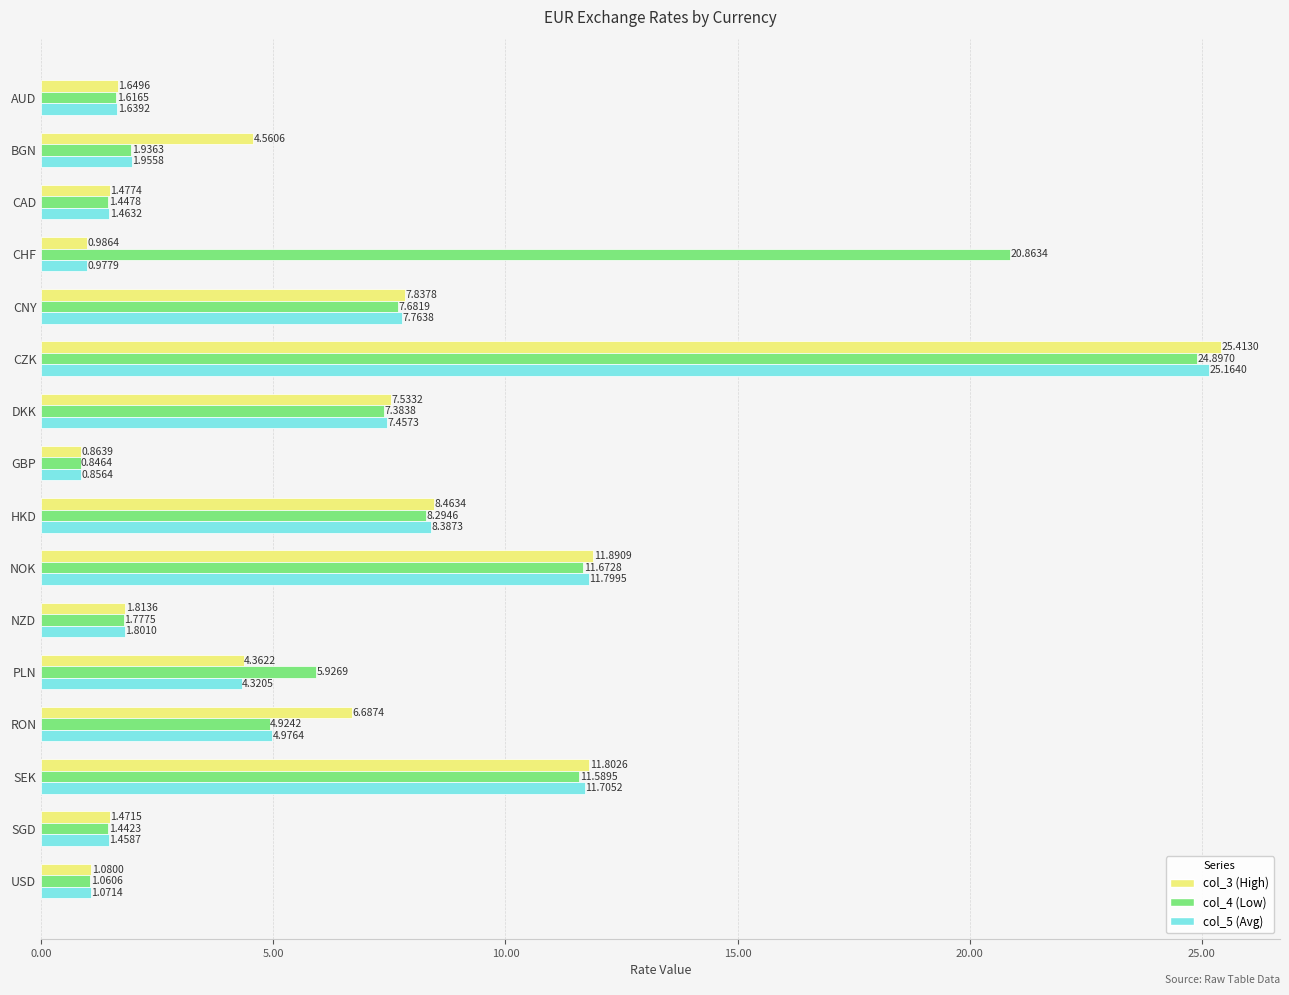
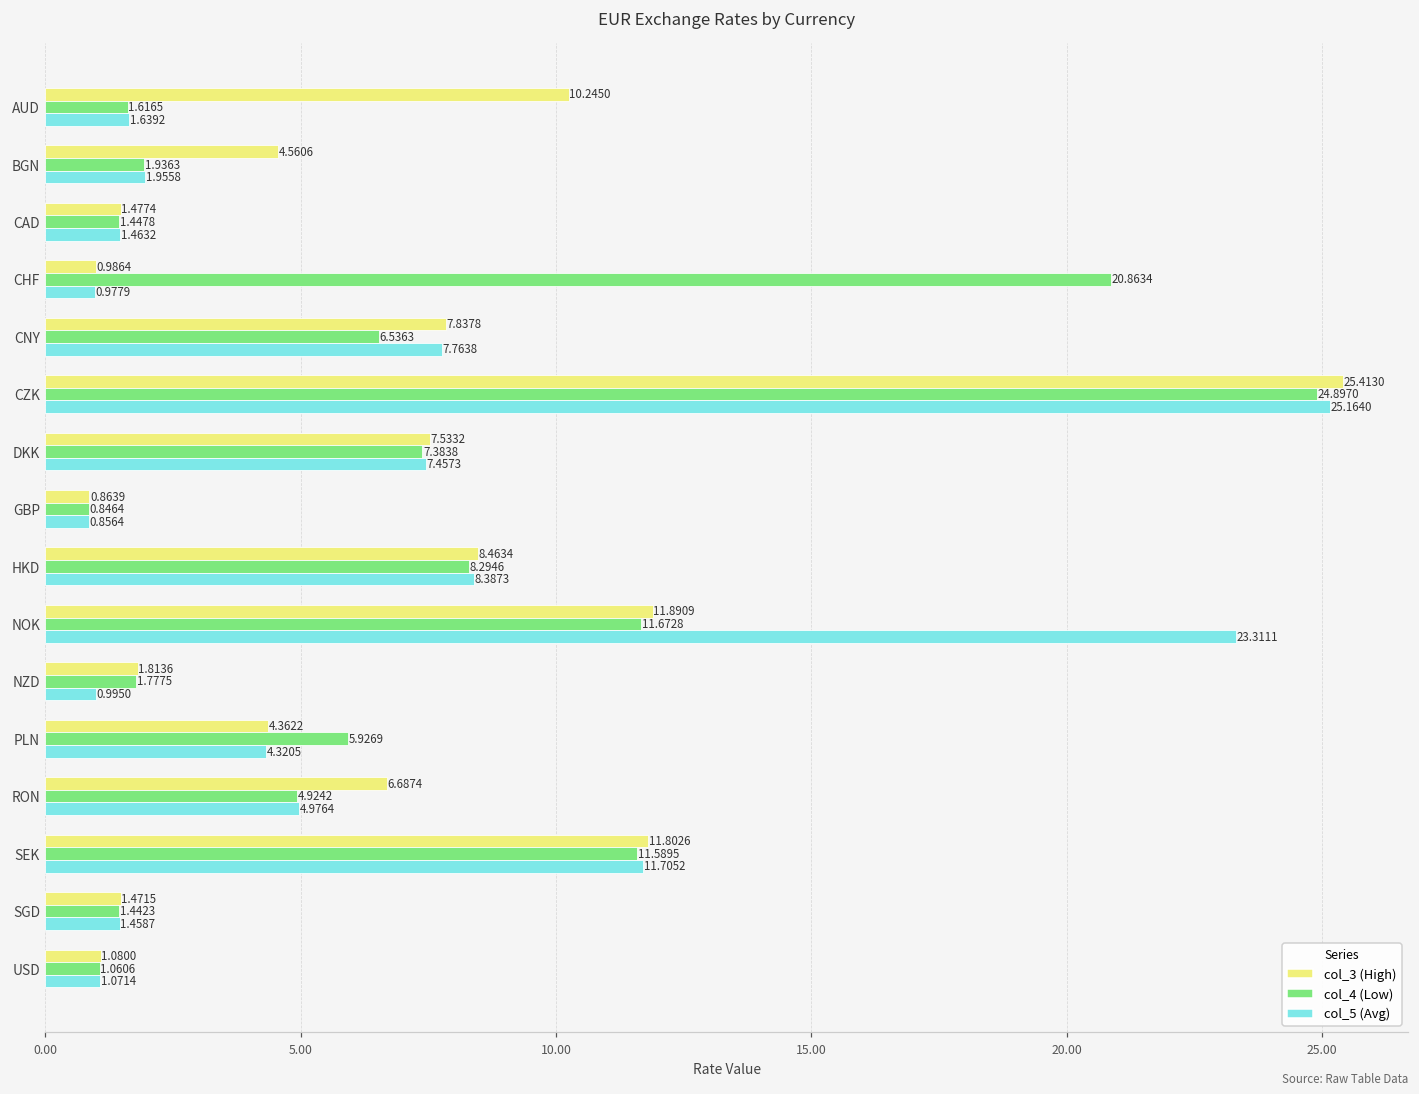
col_3 (High), AUD: 1.6496 -> 10.2450
col_4 (Low), CNY: 7.6819 -> 6.5363
col_5 (Avg), NOK: 11.7995 -> 23.3111
col_5 (Avg), NZD: 1.8010 -> 0.9950
